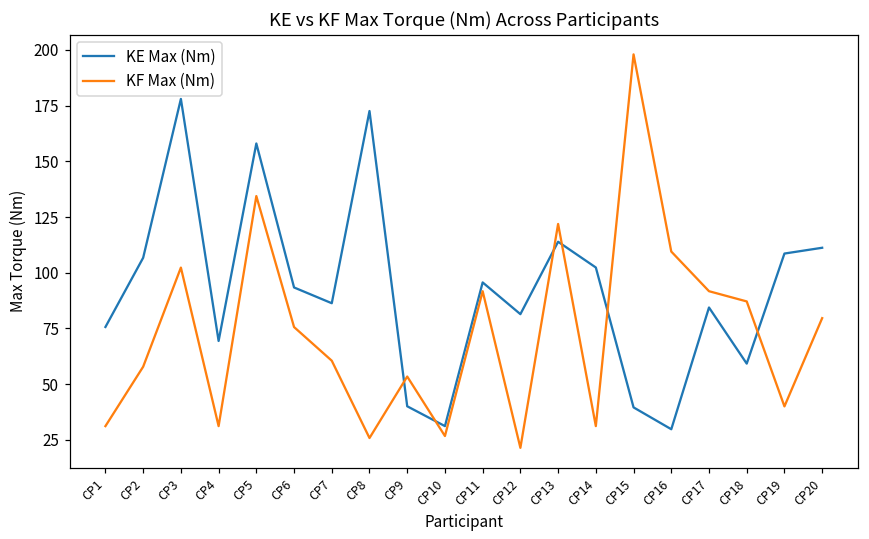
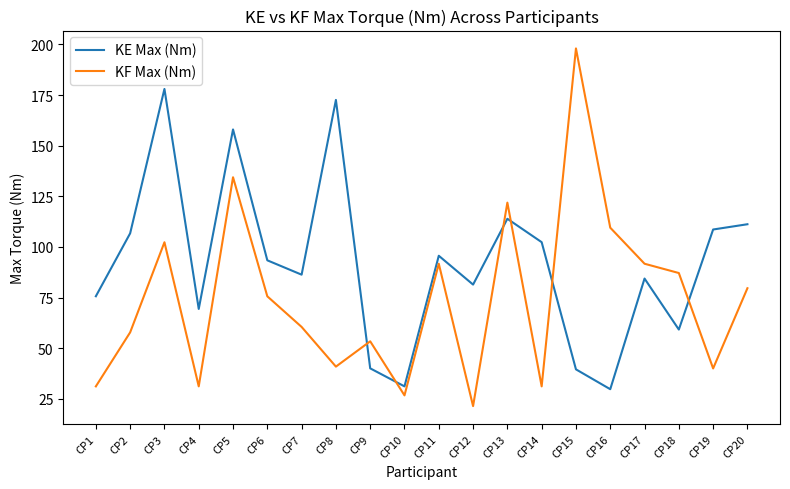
KF Max (Nm), CP8: 26 -> 41
